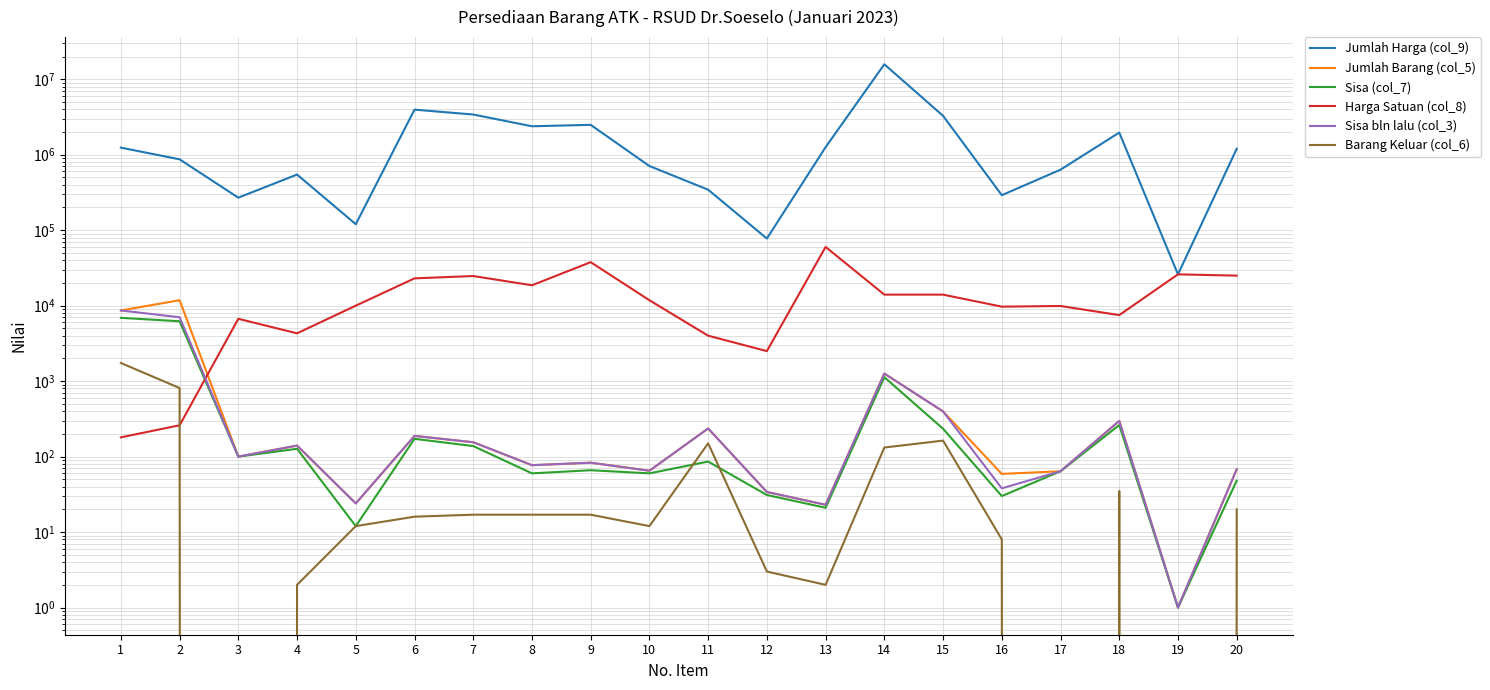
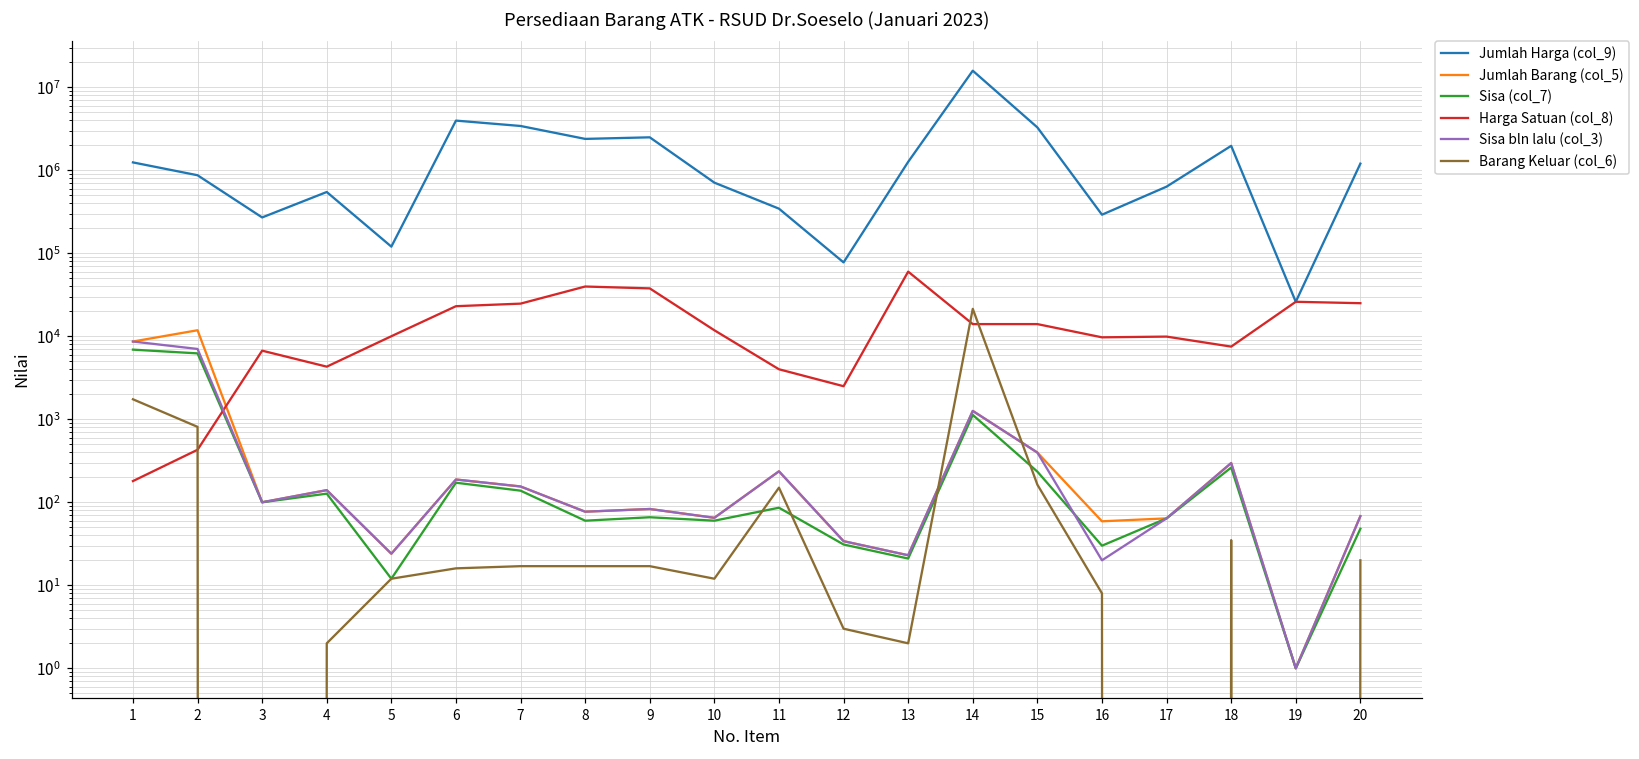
Harga Satuan (col_8), 2: 260 -> 400
Harga Satuan (col_8), 8: 19000 -> 40000
Barang Keluar (col_6), 14: 130 -> 21000
Sisa bln lalu (col_3), 16: 40 -> 20
